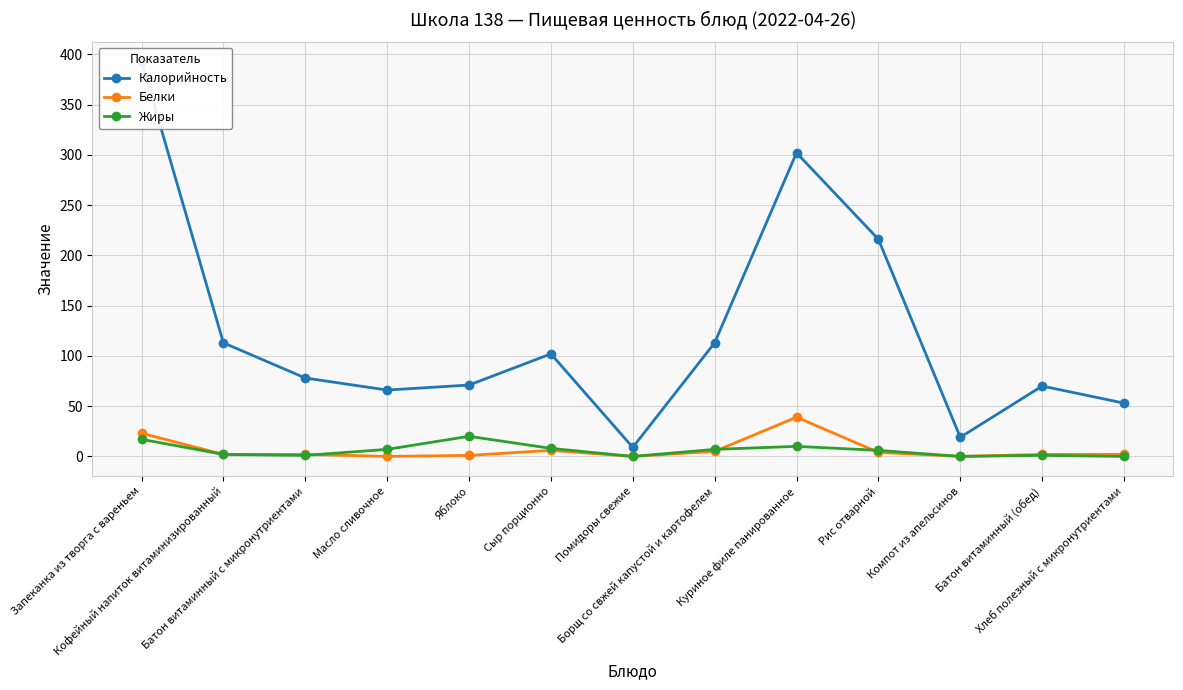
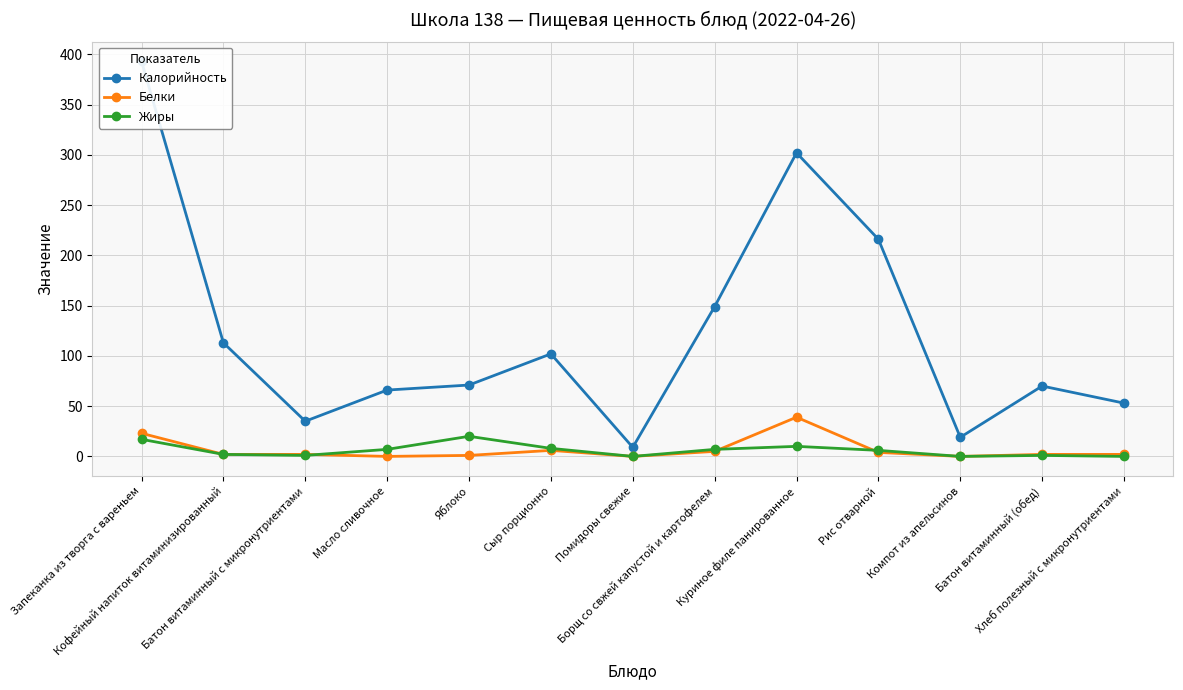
Калорийность, Батон витаминный с микронутриентами: 78 -> 35
Калорийность, Борщ со свжей капустой и картофелем: 113 -> 149
